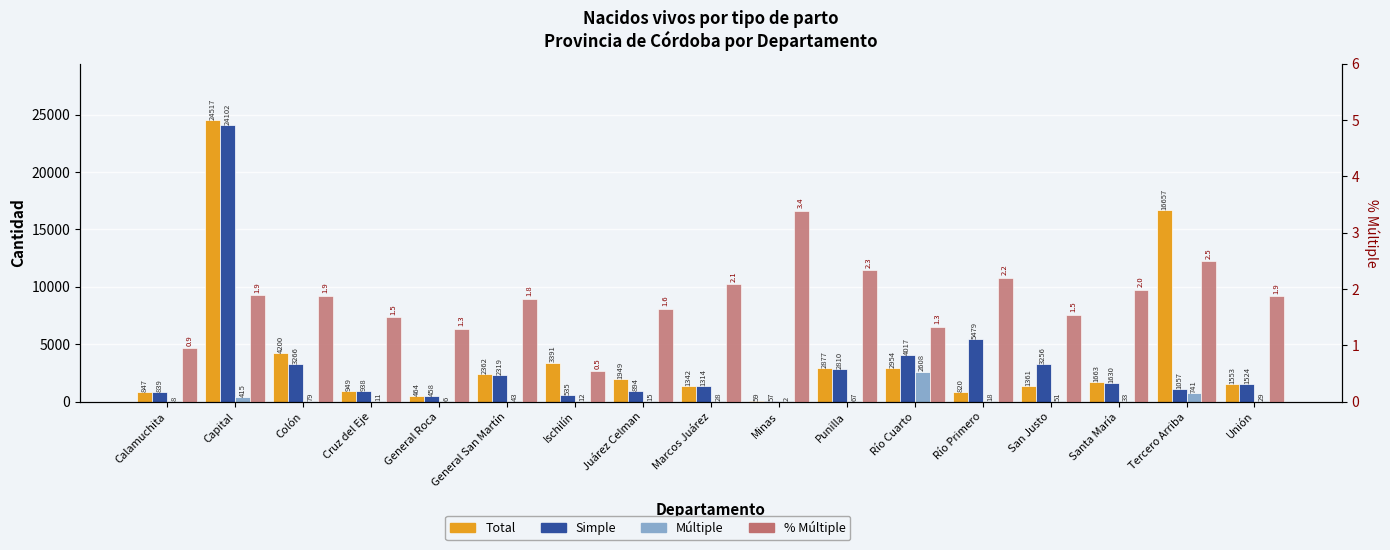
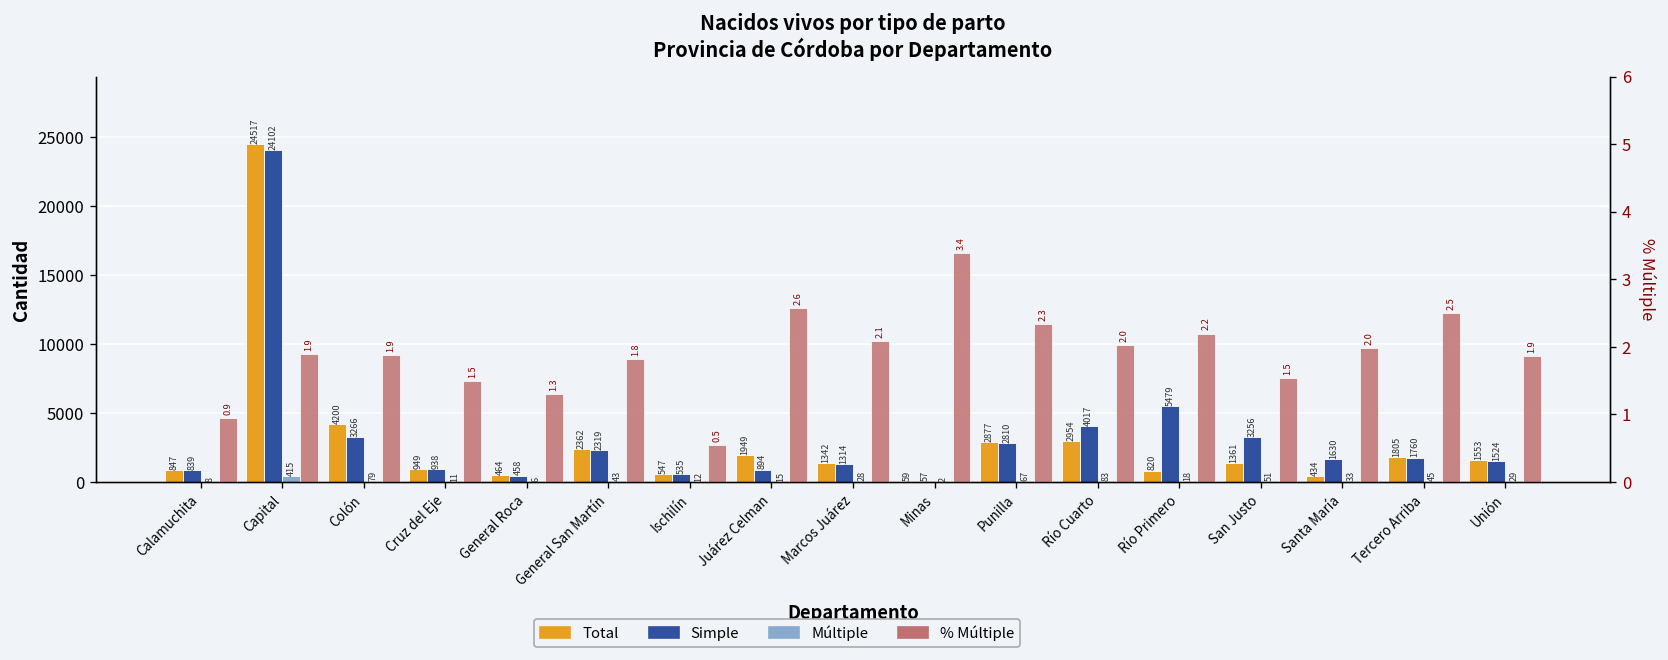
Total, Ischilín: 3391 -> 547
Múltiple, Río Cuarto: 2608 -> 83
Total, Santa María: 1663 -> 434
Total, Tercero Arriba: 16657 -> 1805
Simple, Tercero Arriba: 1057 -> 1760
Múltiple, Tercero Arriba: 741 -> 45
% Múltiple, Juárez Celman: 1.6 -> 2.6
% Múltiple, Río Cuarto: 1.3 -> 2.0
